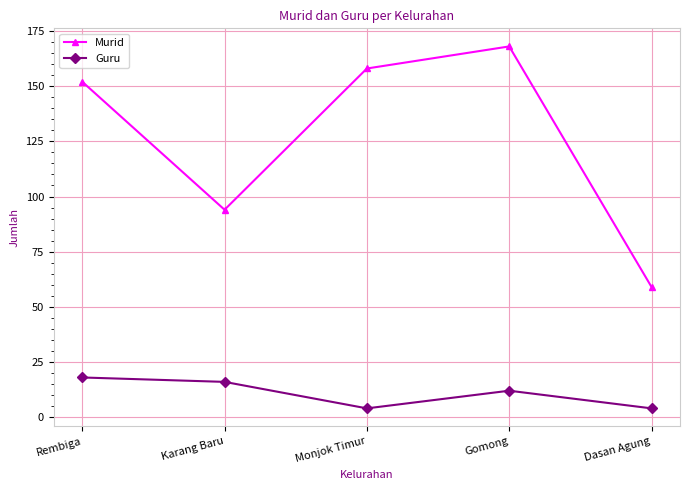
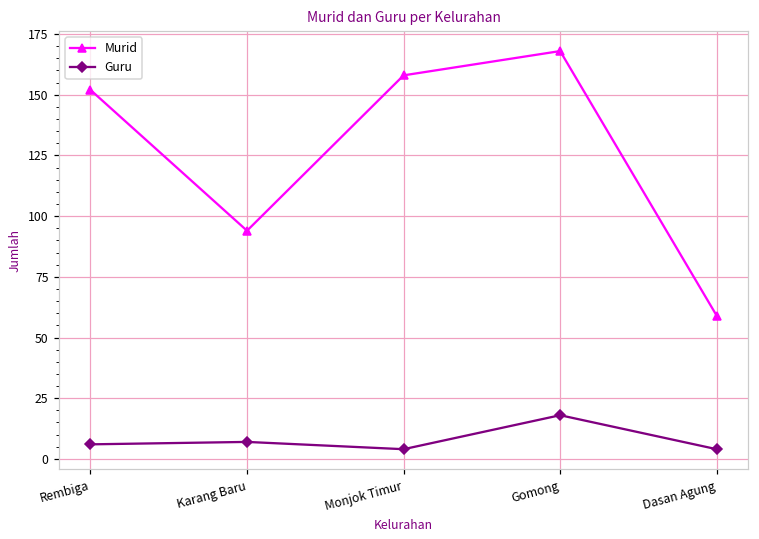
Guru, Rembiga: 18 -> 6
Guru, Karang Baru: 16 -> 7
Guru, Gomong: 12 -> 18
